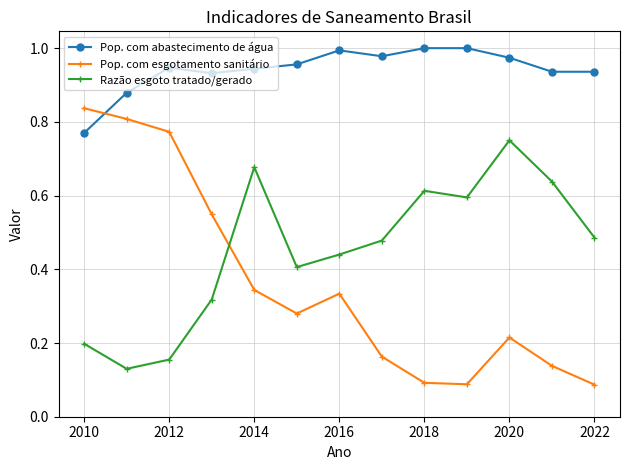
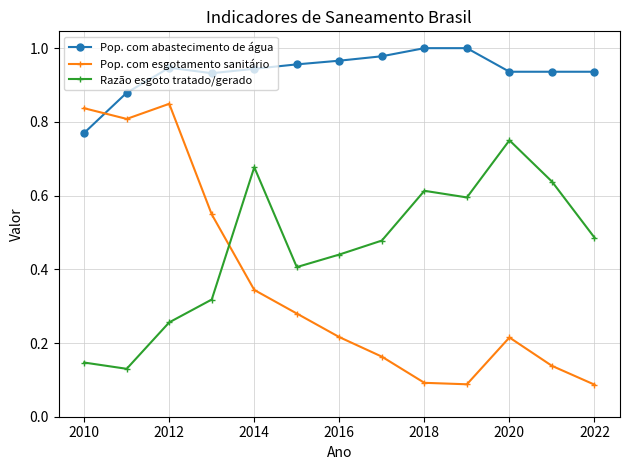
Razão esgoto tratado/gerado, 2010: 0.20 -> 0.15
Pop. com esgotamento sanitário, 2012: 0.77 -> 0.85
Razão esgoto tratado/gerado, 2012: 0.16 -> 0.26
Pop. com abastecimento de água, 2016: 0.99 -> 0.97
Pop. com esgotamento sanitário, 2016: 0.33 -> 0.22
Pop. com abastecimento de água, 2020: 0.97 -> 0.94
